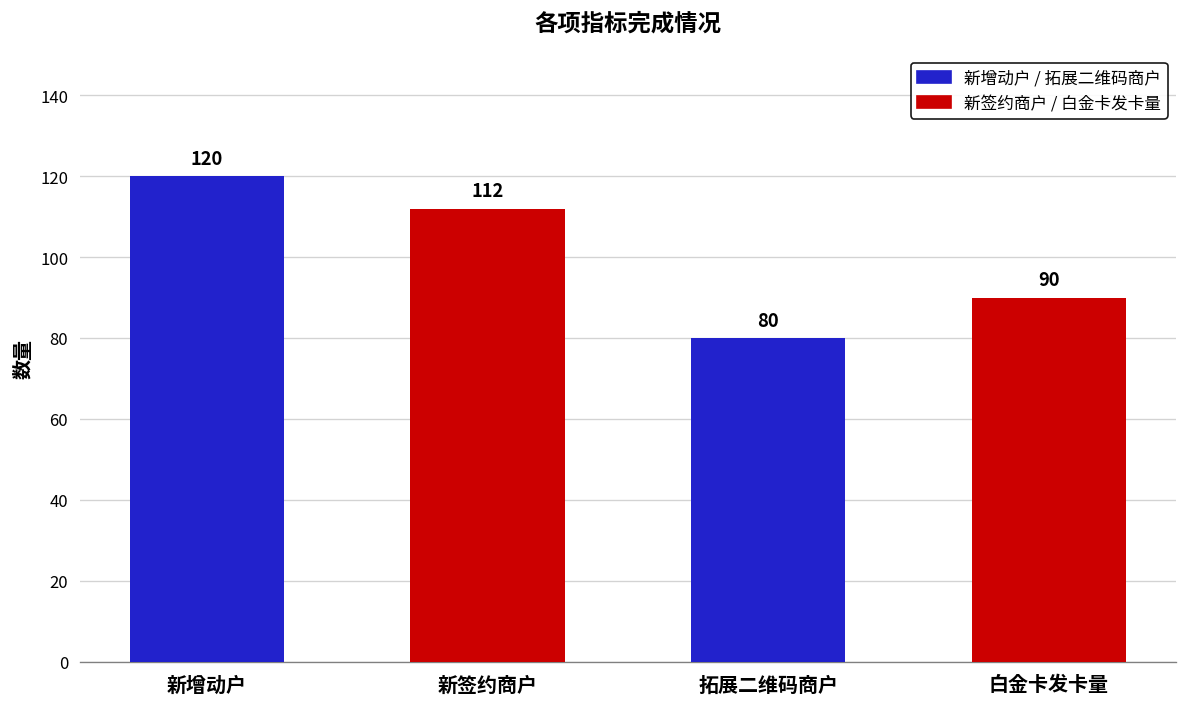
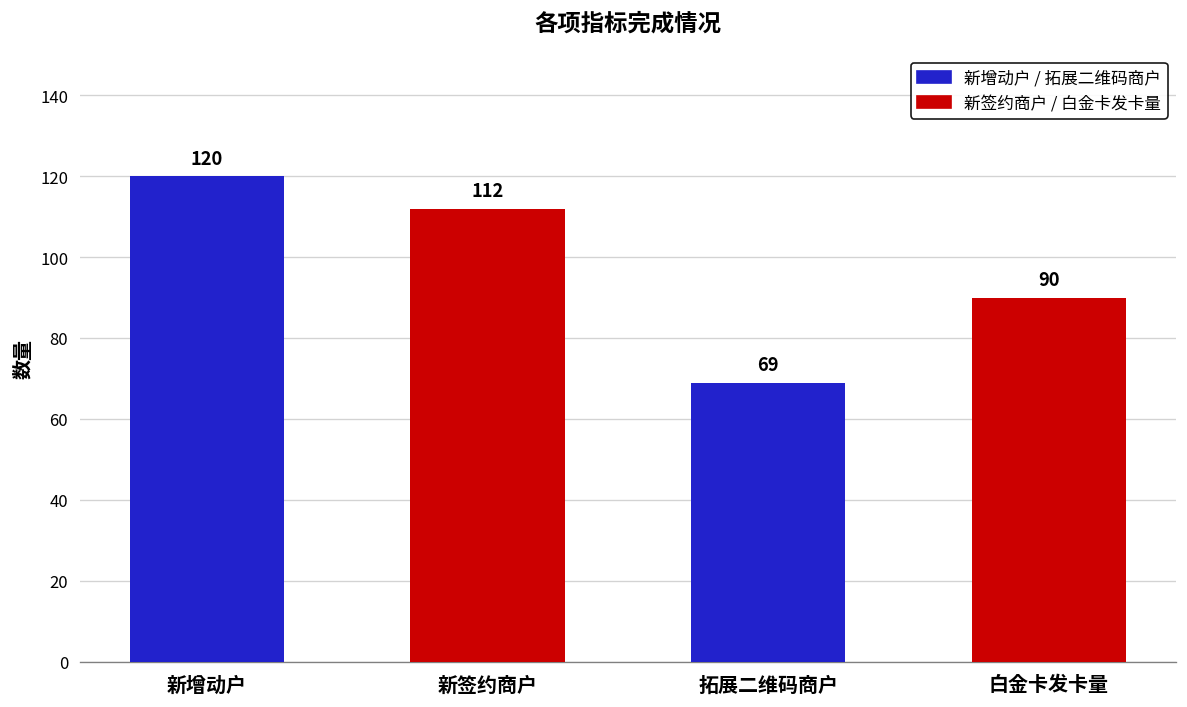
拓展二维码商户: 80 -> 69
